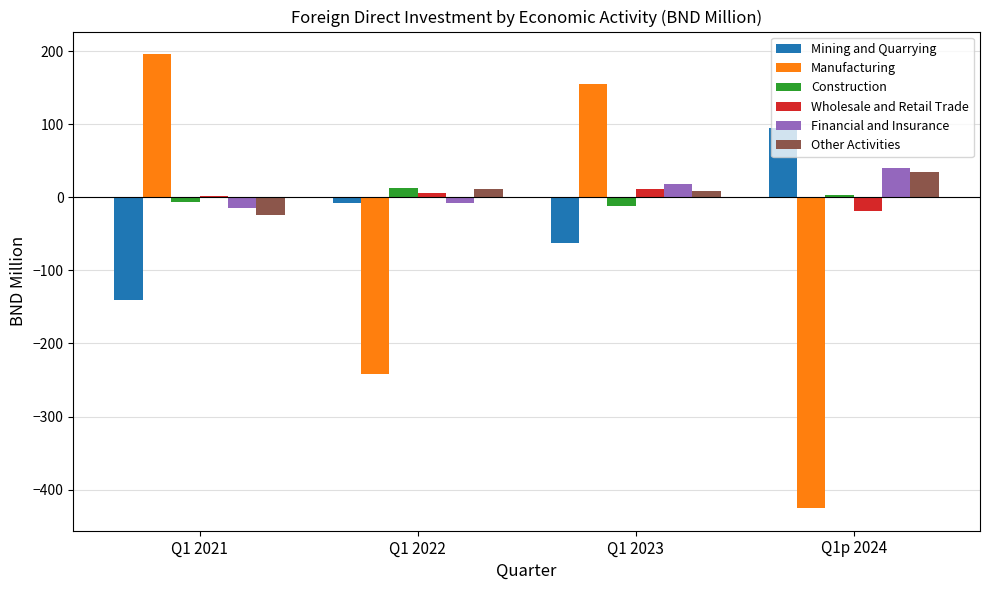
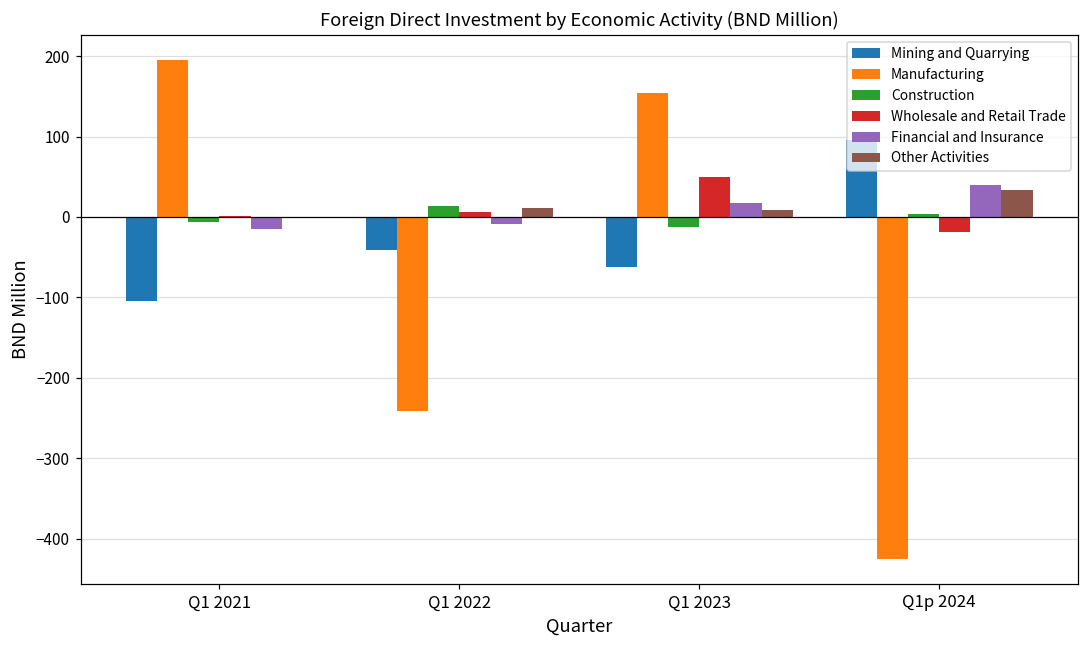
Mining and Quarrying, Q1 2021: -140 -> -100
Other Activities, Q1 2021: -20 -> 0
Mining and Quarrying, Q1 2022: -10 -> -40
Wholesale and Retail Trade, Q1 2023: 10 -> 50
